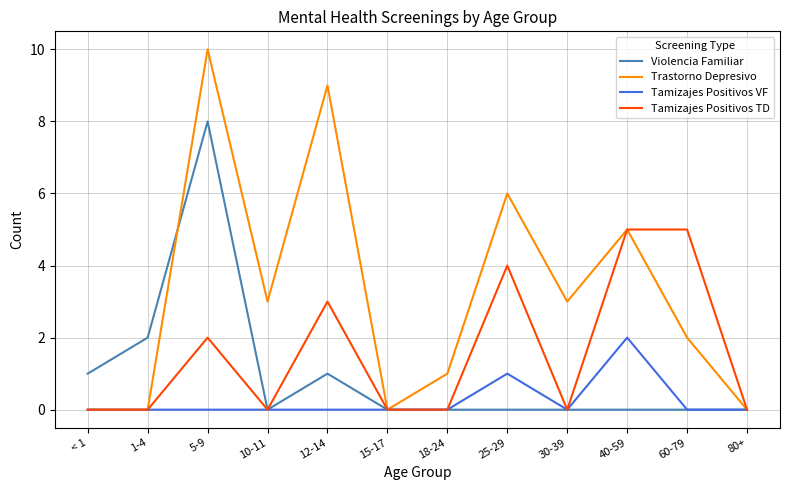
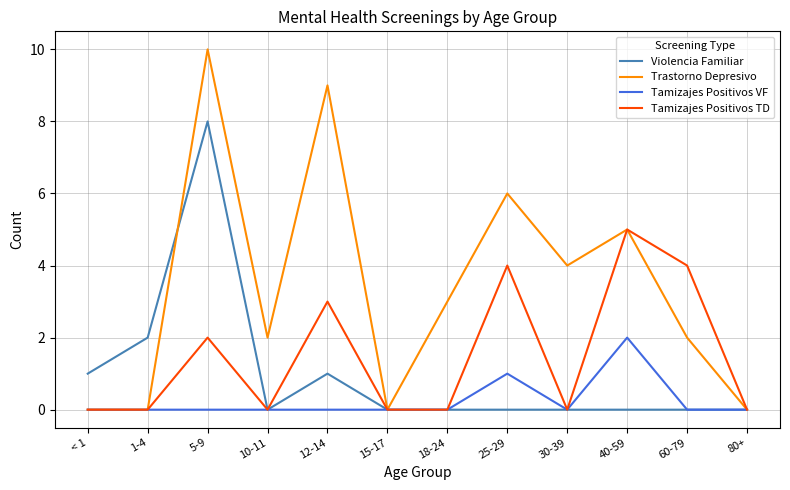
Trastorno Depresivo, 10-11: 3 -> 2
Trastorno Depresivo, 18-24: 1 -> 3
Trastorno Depresivo, 30-39: 3 -> 4
Tamizajes Positivos TD, 60-79: 5 -> 4
